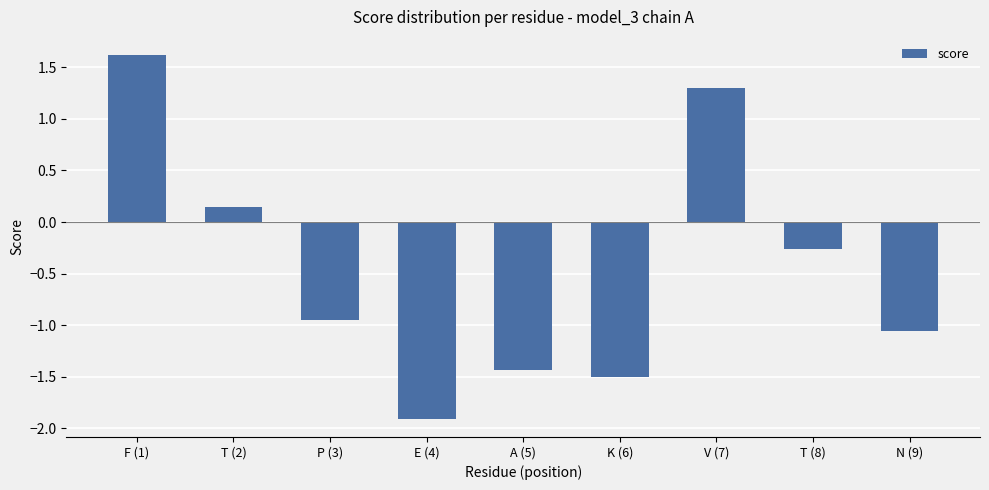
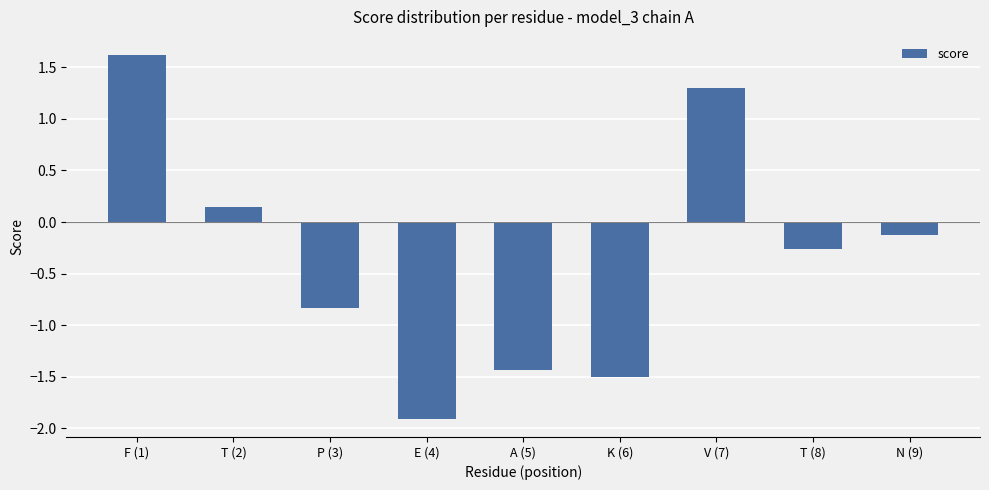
P (3): -0.95 -> -0.83
N (9): -1.06 -> -0.13
